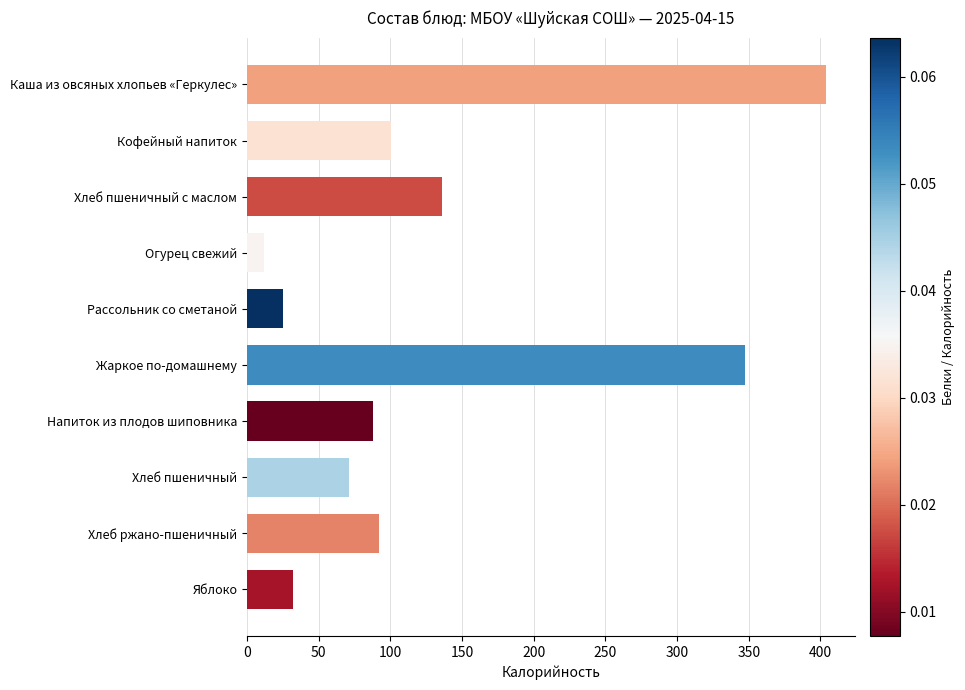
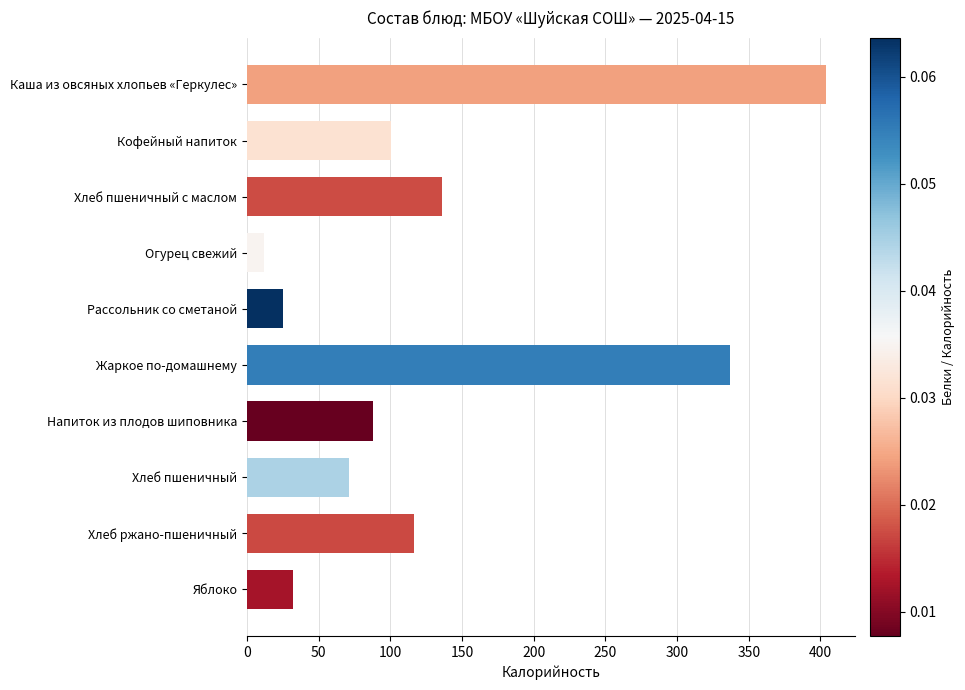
Жаркое по-домашнему: 347 -> 337
Хлеб ржано-пшеничный: 92 -> 116
